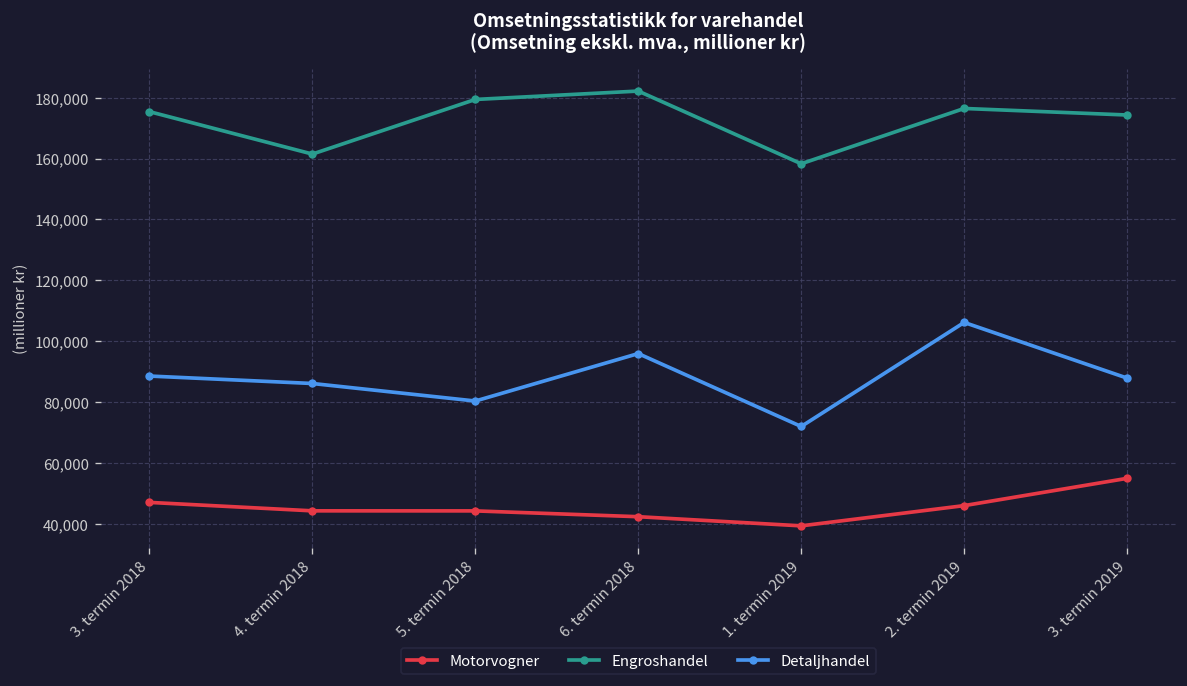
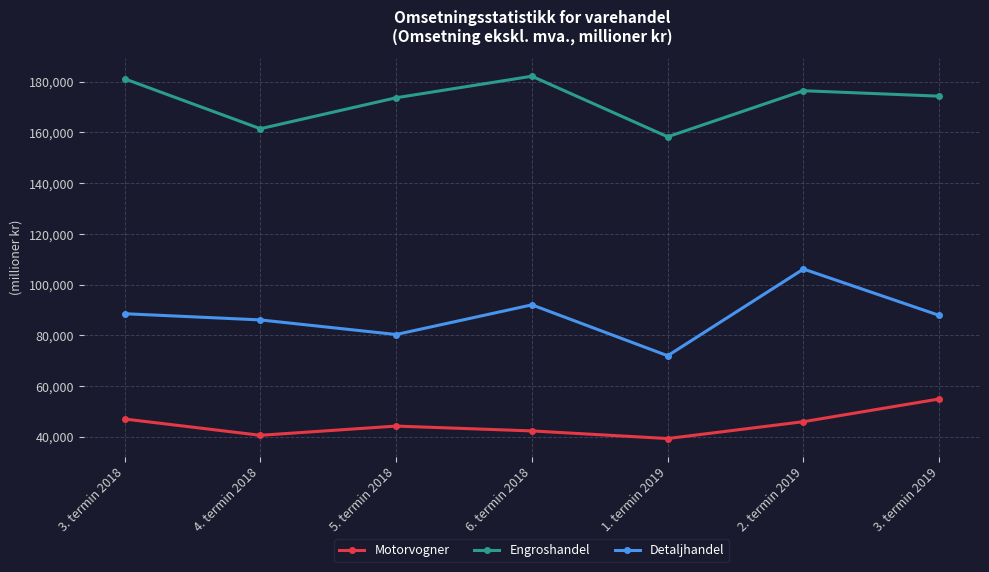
Engroshandel, 3. termin 2018: 175,000 -> 181,000
Motorvogner, 4. termin 2018: 44,000 -> 41,000
Engroshandel, 5. termin 2018: 179,000 -> 174,000
Detaljhandel, 6. termin 2018: 96,000 -> 92,000
